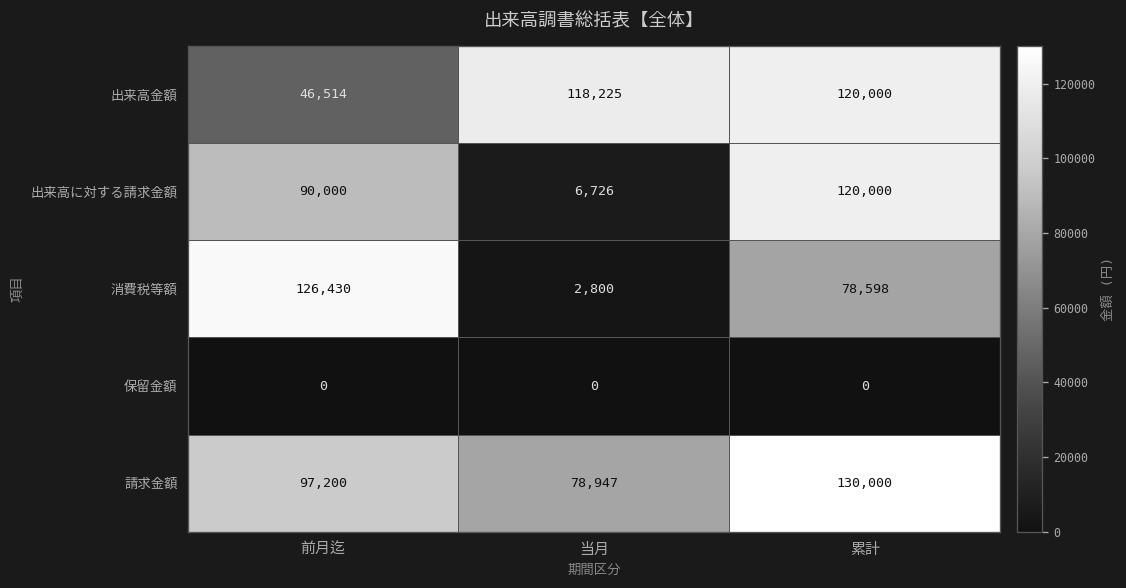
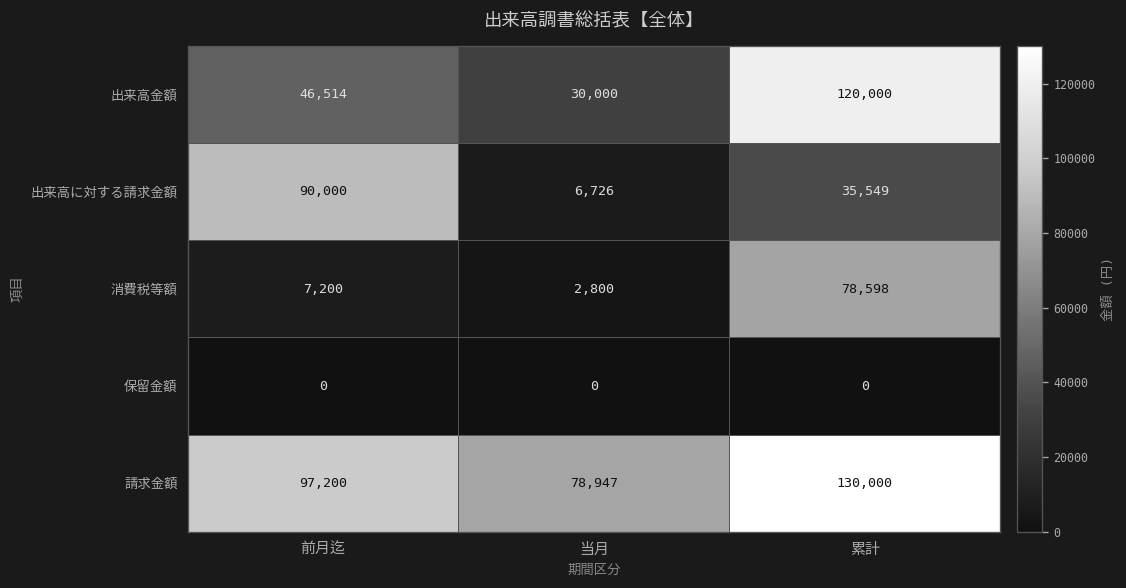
出来高金額, 当月: 118,225 -> 30,000
出来高に対する請求金額, 累計: 120,000 -> 35,549
消費税等額, 前月迄: 126,430 -> 7,200
